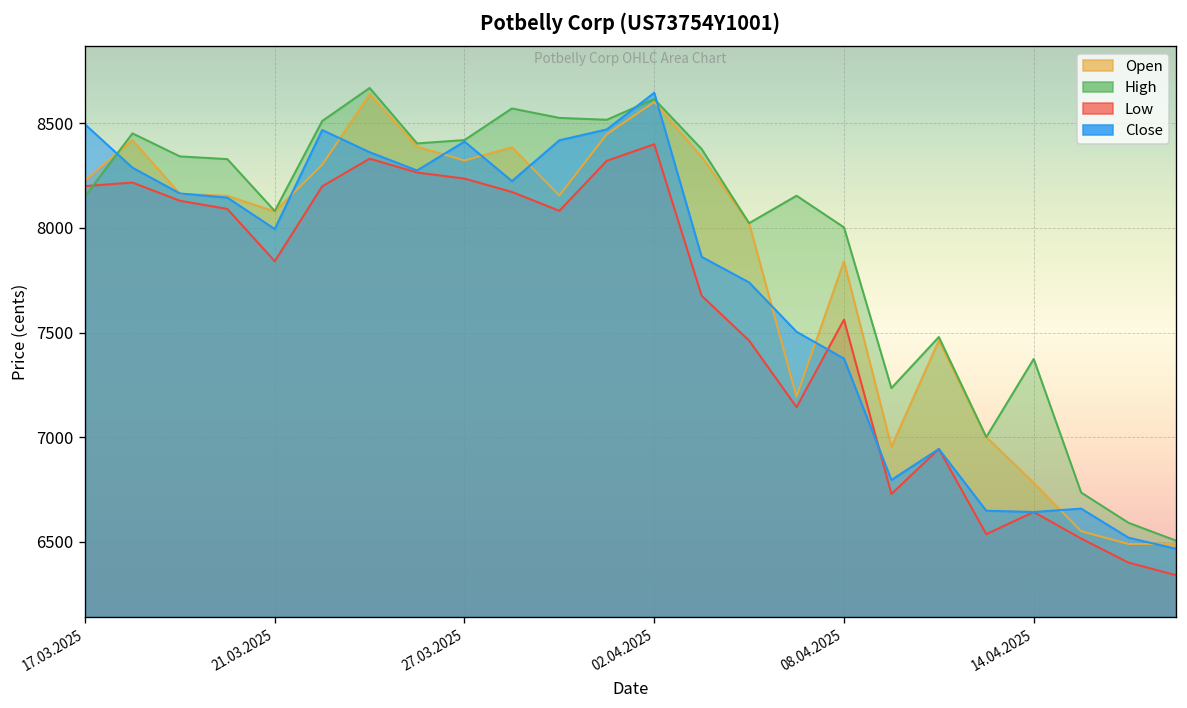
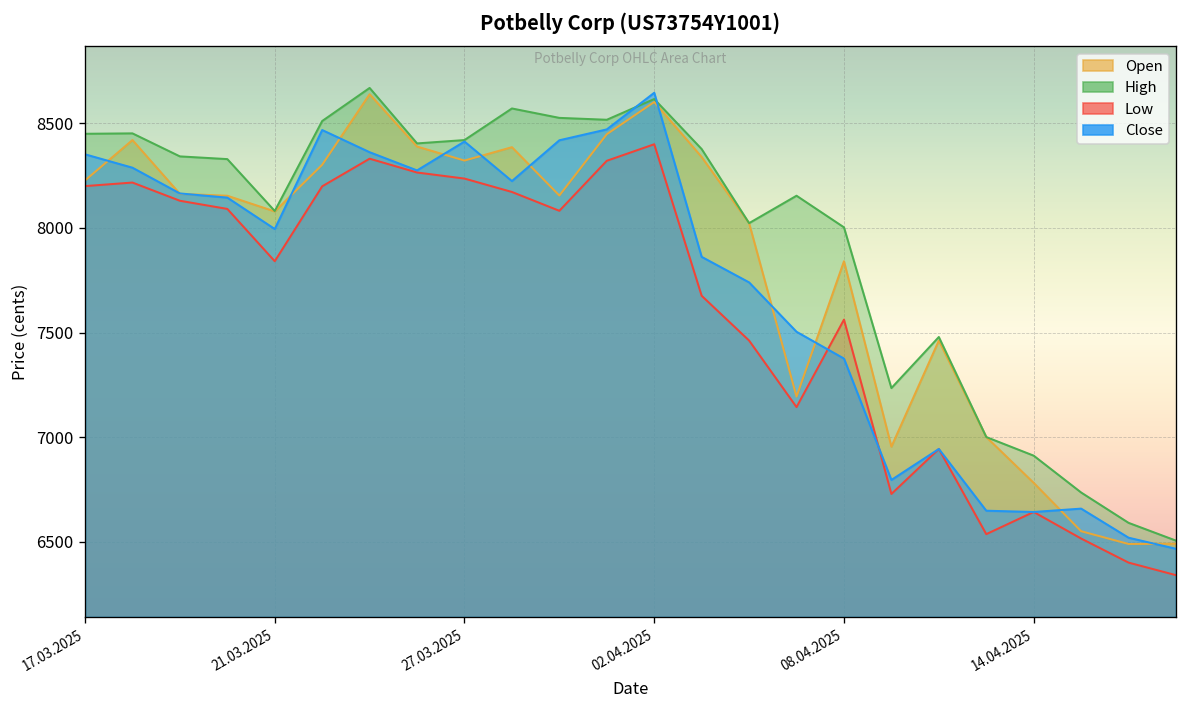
High, 17.03.2025: 8150 -> 8450
Close, 17.03.2025: 8500 -> 8350
High, 14.04.2025: 7370 -> 6910
